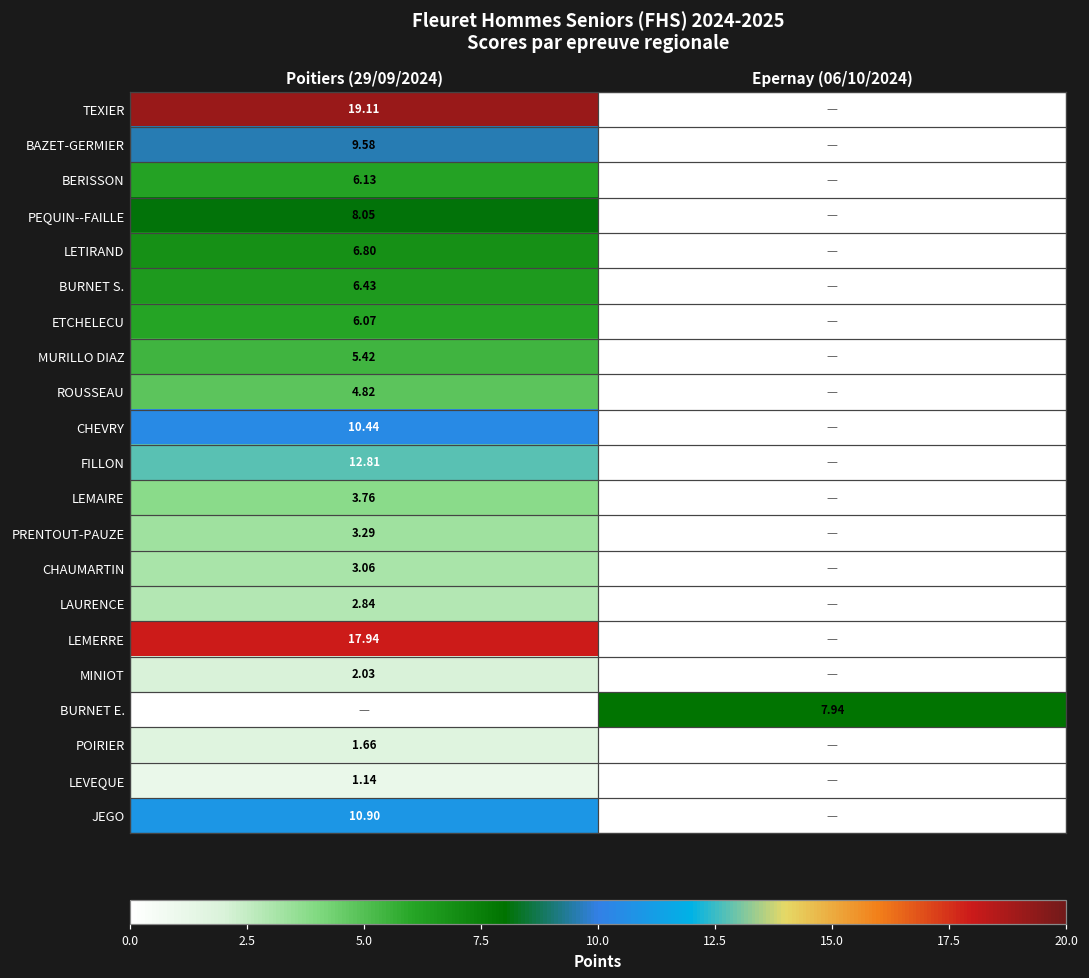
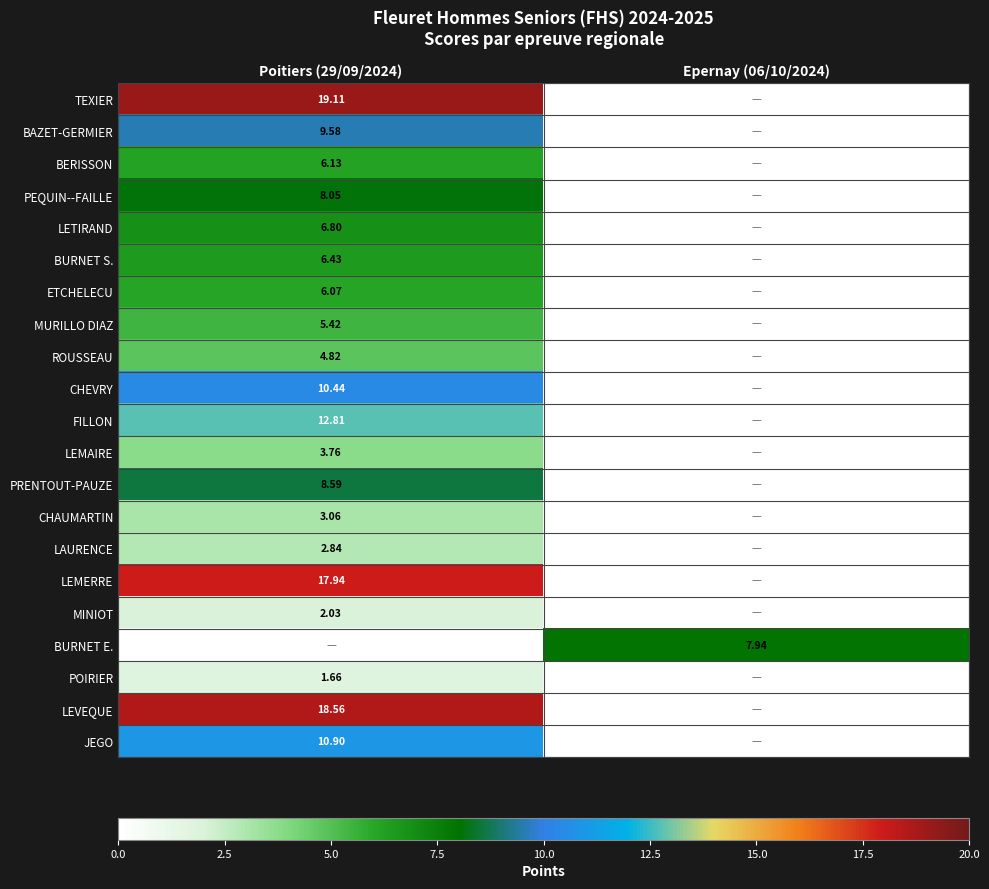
PRENTOUT-PAUZE, Poitiers (29/09/2024): 3.29 -> 8.59
LEVEQUE, Poitiers (29/09/2024): 1.14 -> 18.56
